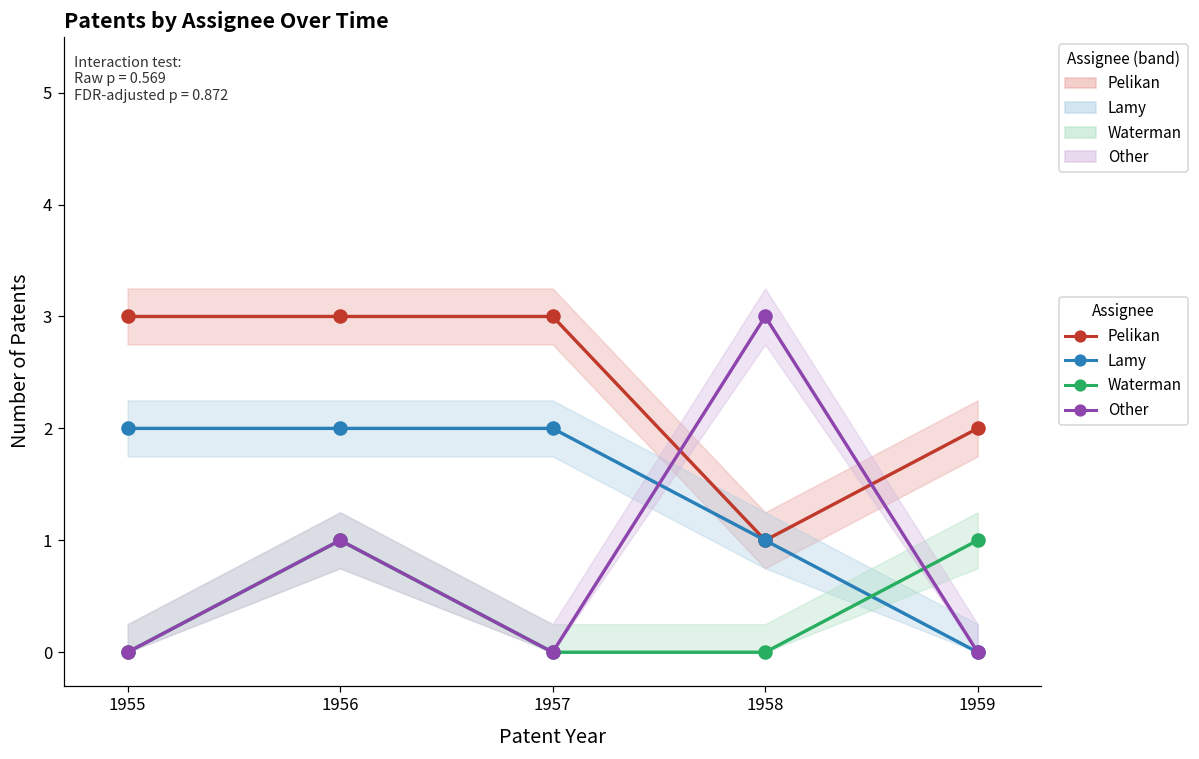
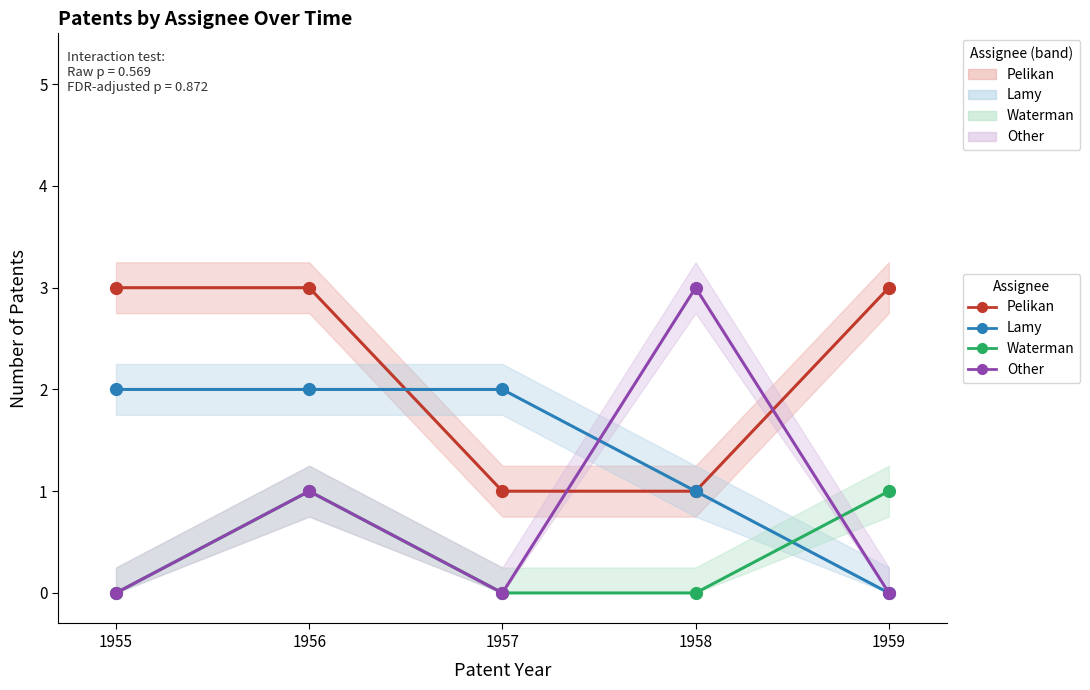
Pelikan, 1957: 3 -> 1
Pelikan, 1959: 2 -> 3
